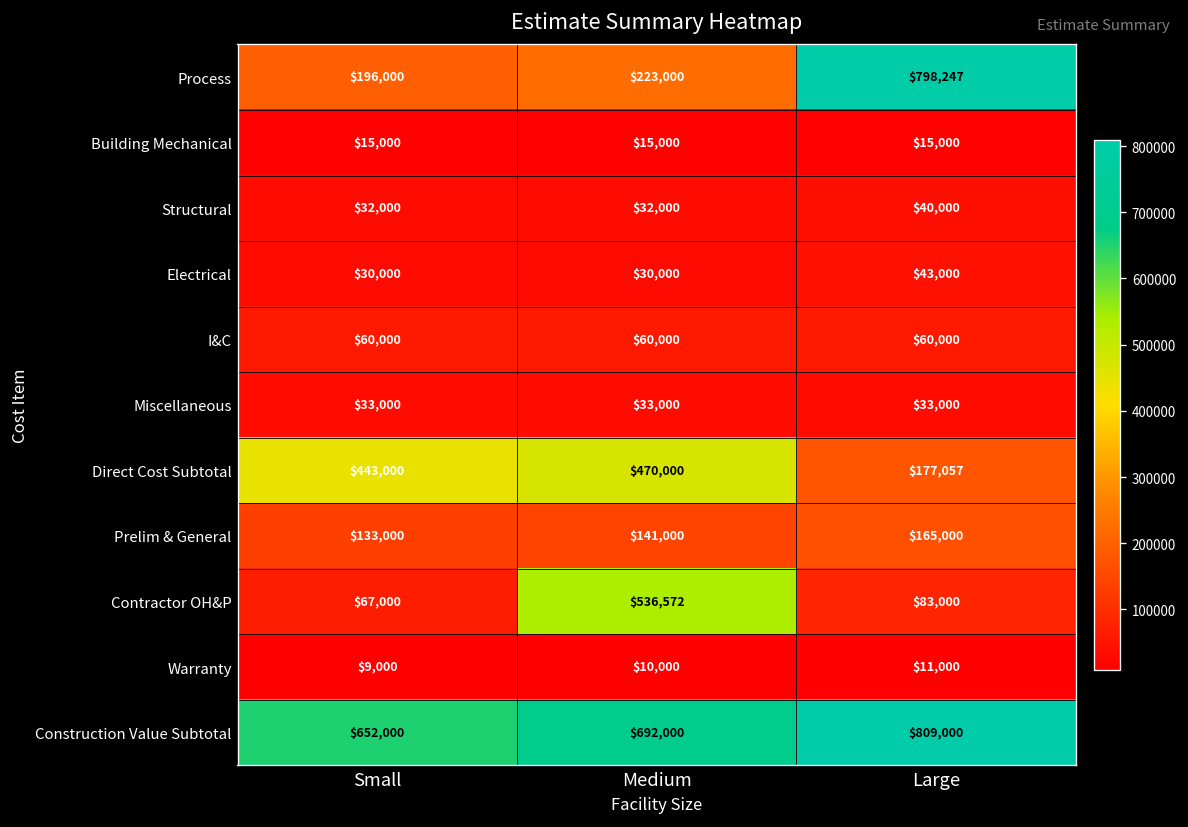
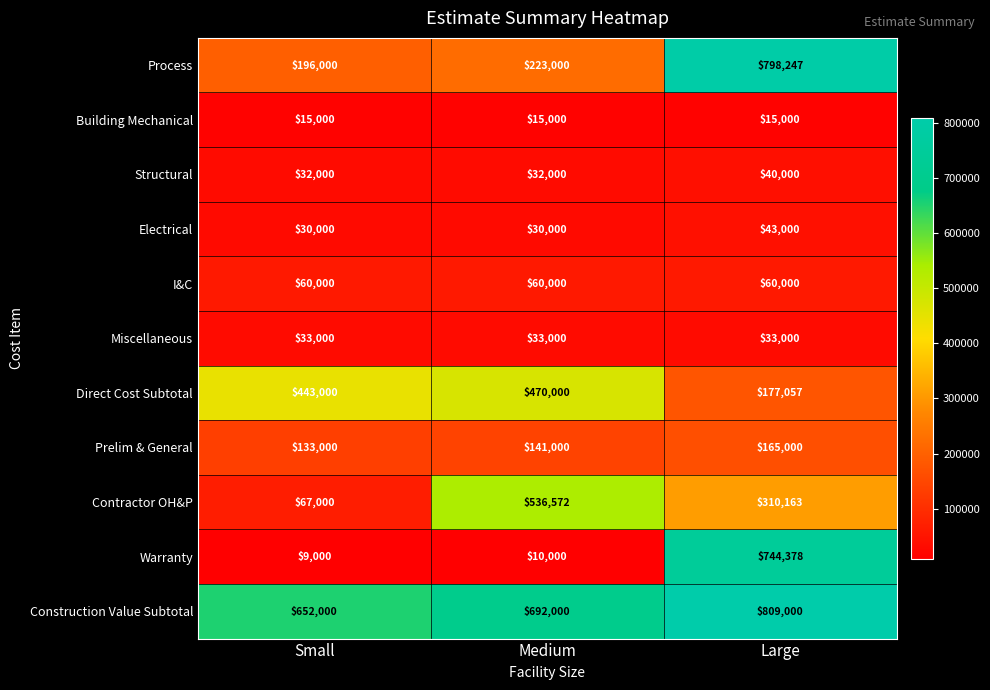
Contractor OH&P, Large: $83,000 -> $310,163
Warranty, Large: $11,000 -> $744,378
